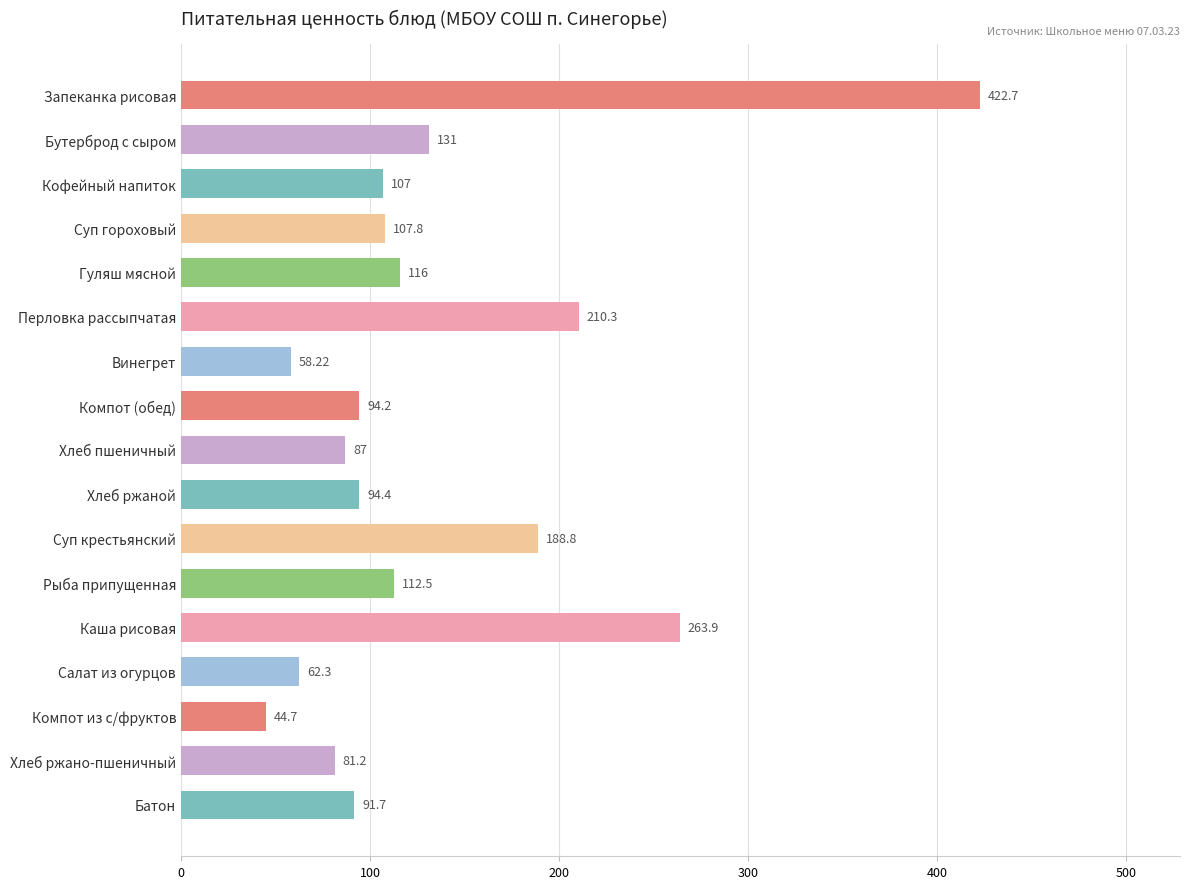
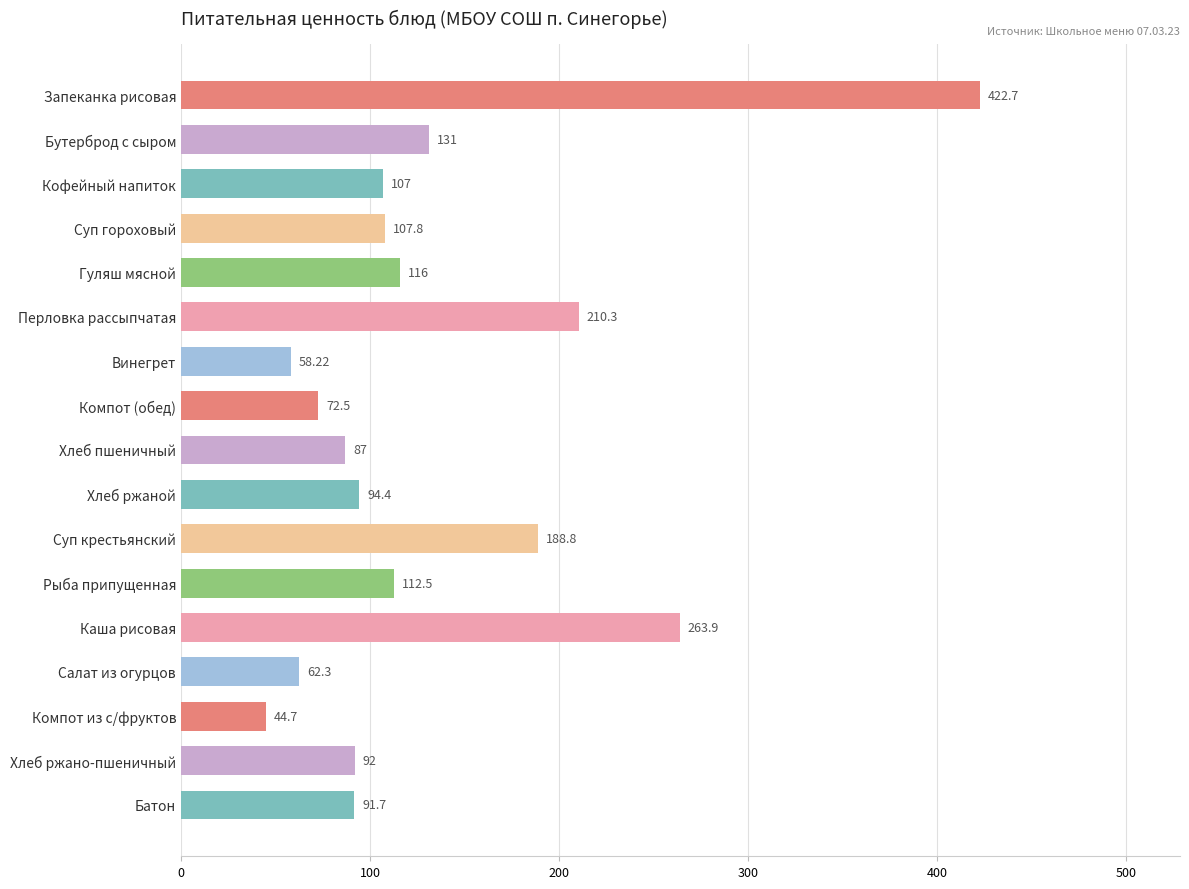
Компот (обед): 94.2 -> 72.5
Хлеб ржано-пшеничный: 81.2 -> 92
